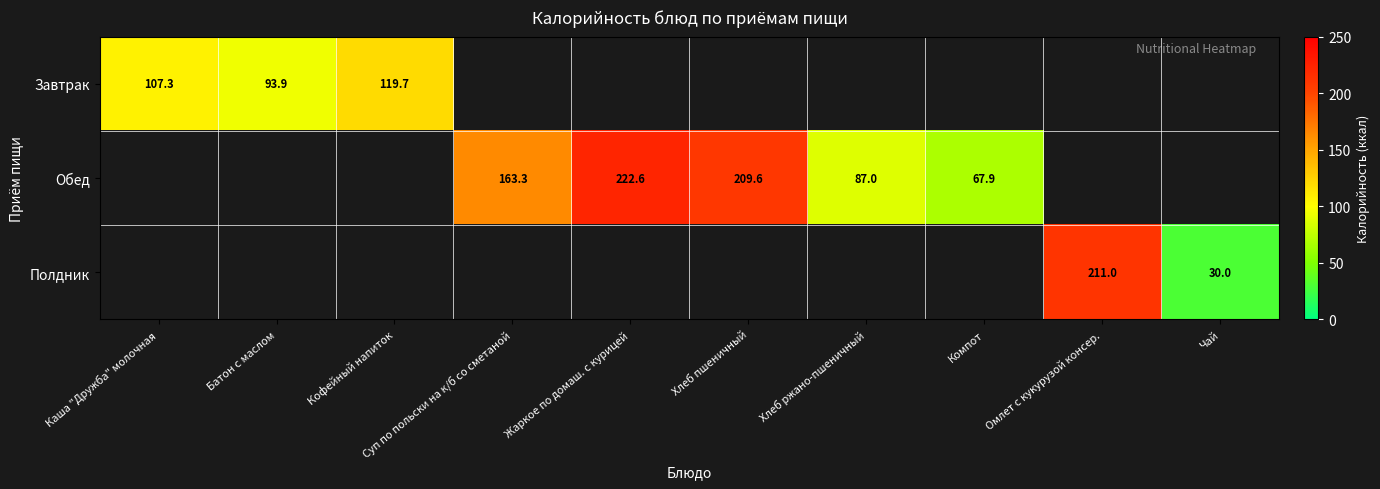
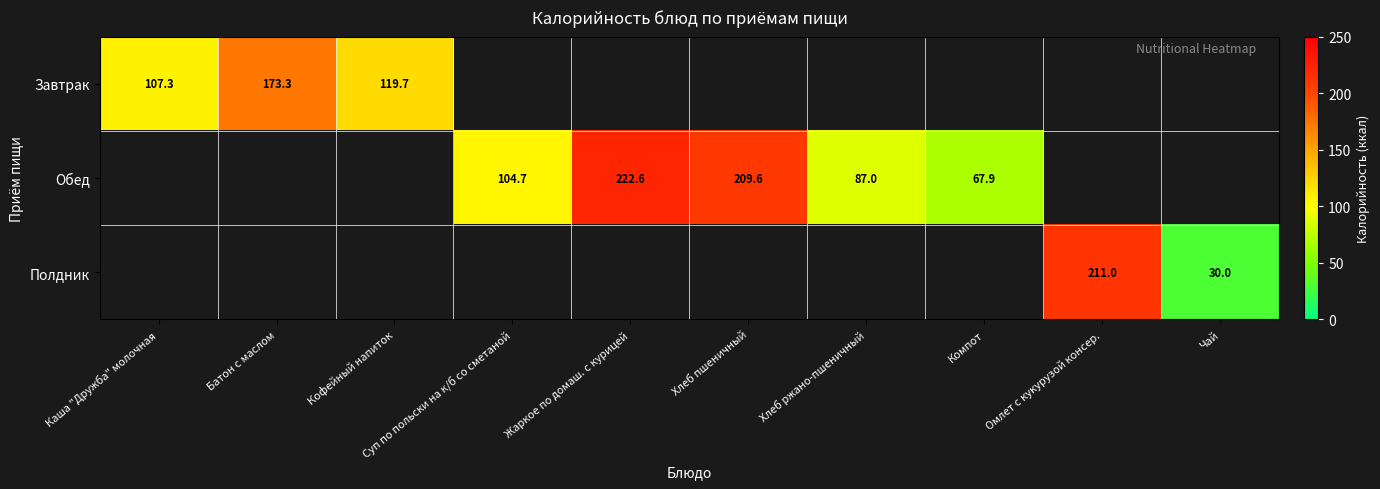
Завтрак, Батон с маслом: 93.9 -> 173.3
Обед, Суп по польски на к/б со сметаной: 163.3 -> 104.7
